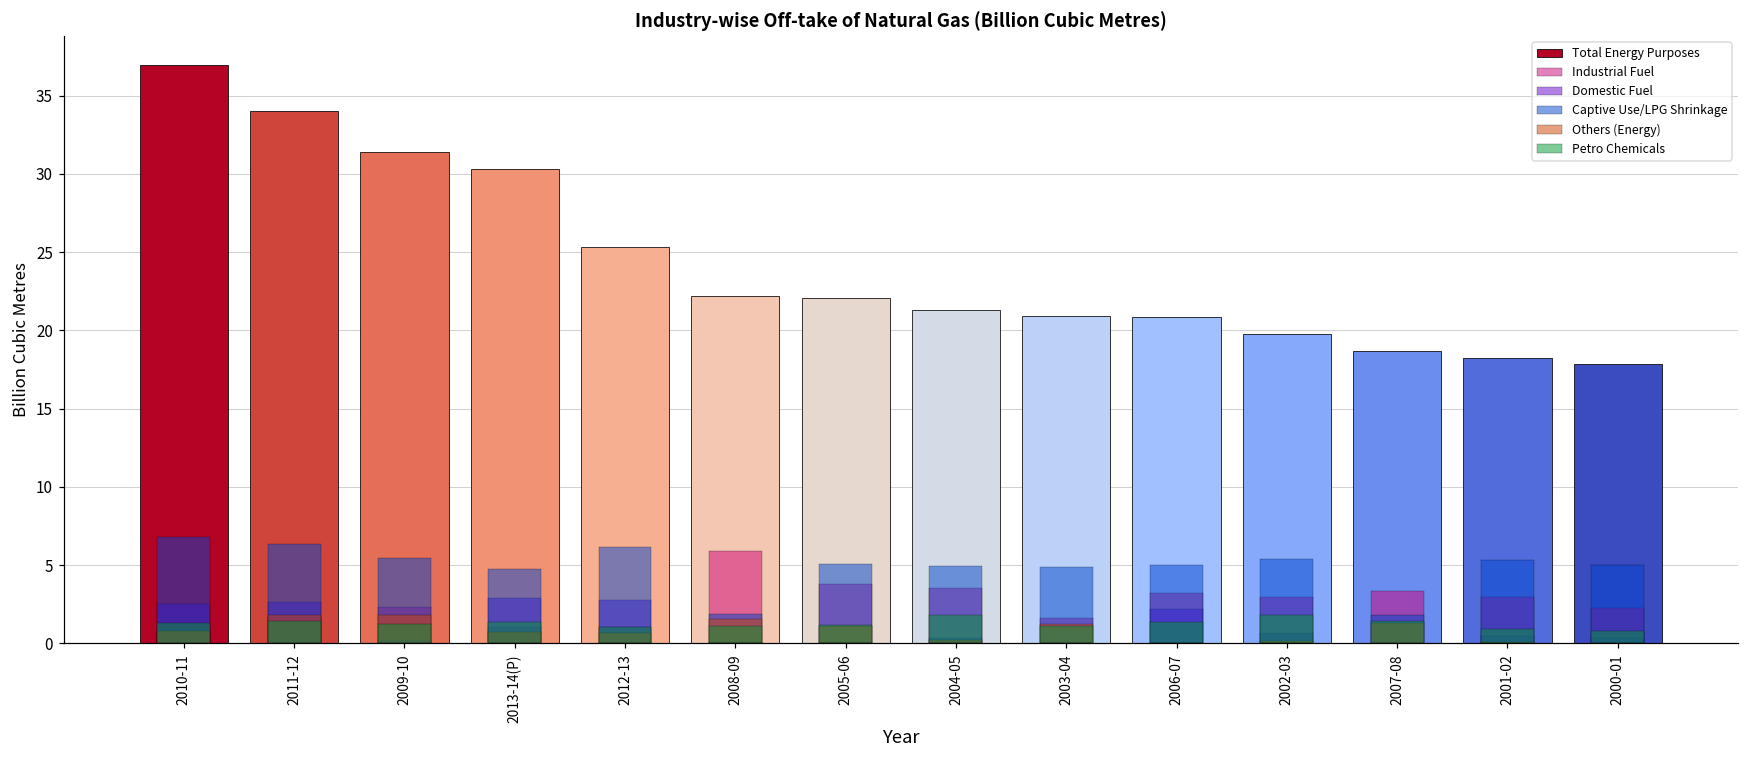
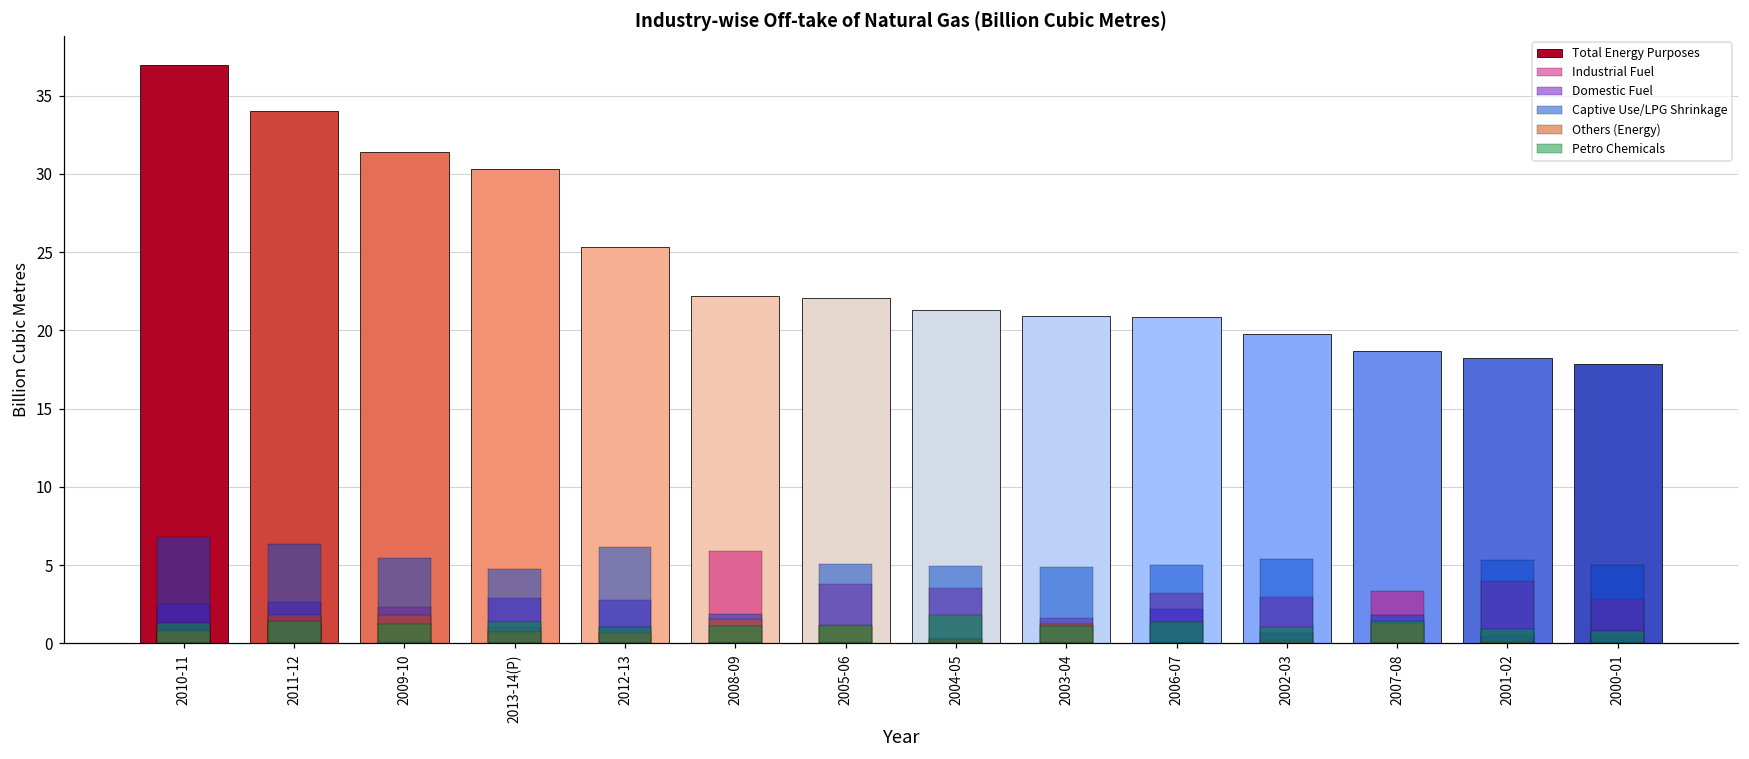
Petro Chemicals, 2002-03: 1.8 -> 1.0
Industrial Fuel, 2001-02: 3.0 -> 4.0
Industrial Fuel, 2000-01: 2.3 -> 2.9
